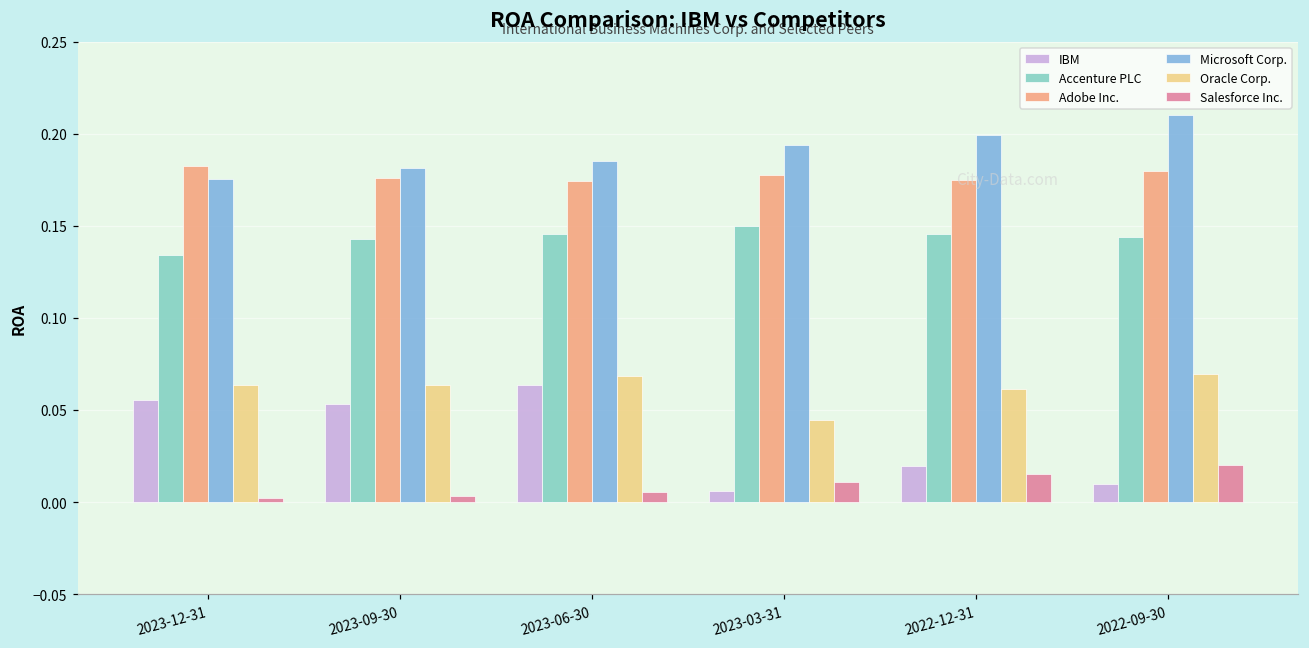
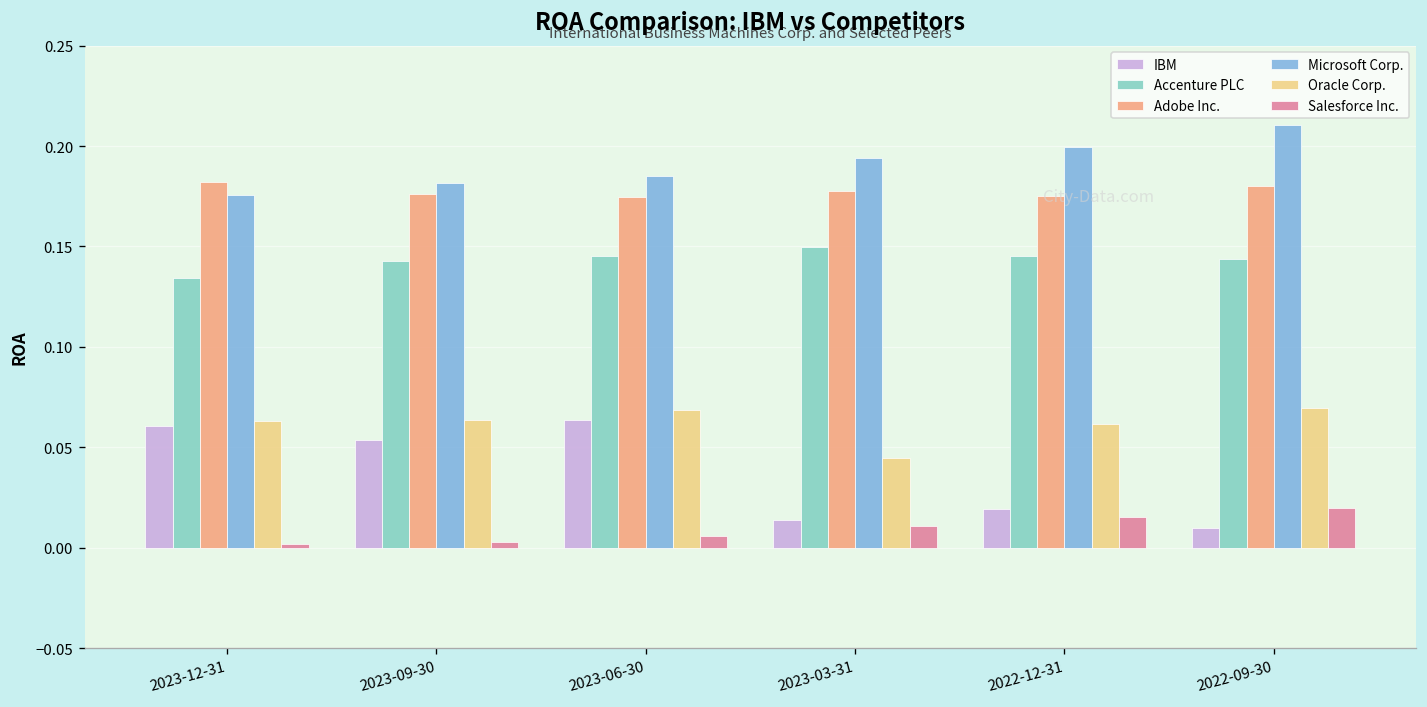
IBM, 2023-12-31: 0.056 -> 0.061
IBM, 2023-03-31: 0.006 -> 0.014
